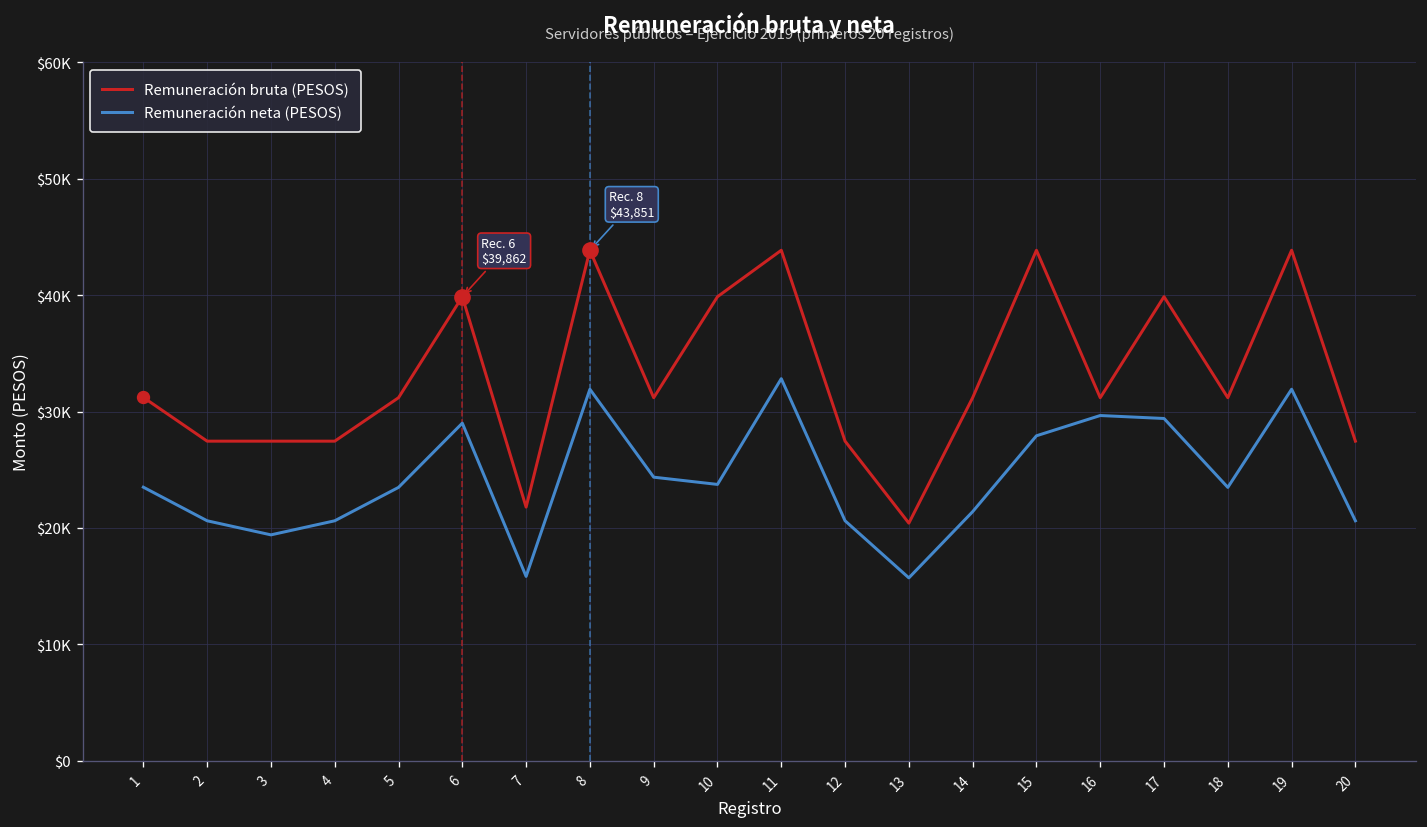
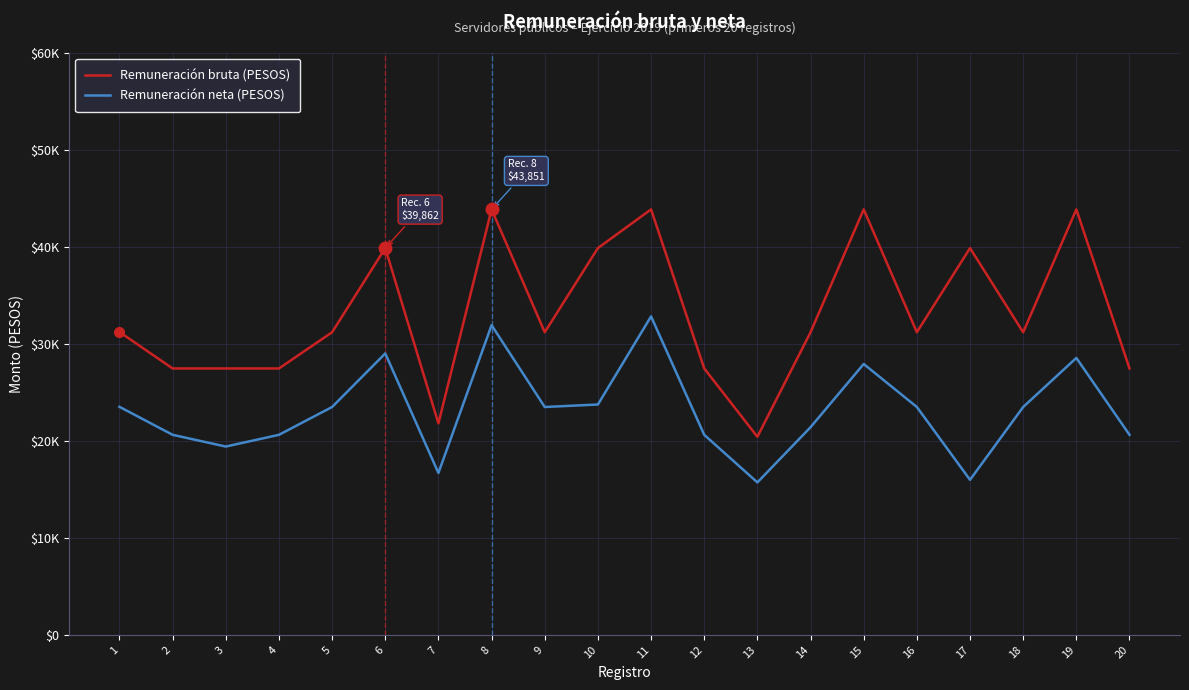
Remuneración neta (PESOS), 7: $16000 -> $17000
Remuneración neta (PESOS), 9: $24000 -> $23000
Remuneración neta (PESOS), 16: $30000 -> $23000
Remuneración neta (PESOS), 17: $29000 -> $16000
Remuneración neta (PESOS), 19: $32000 -> $29000
